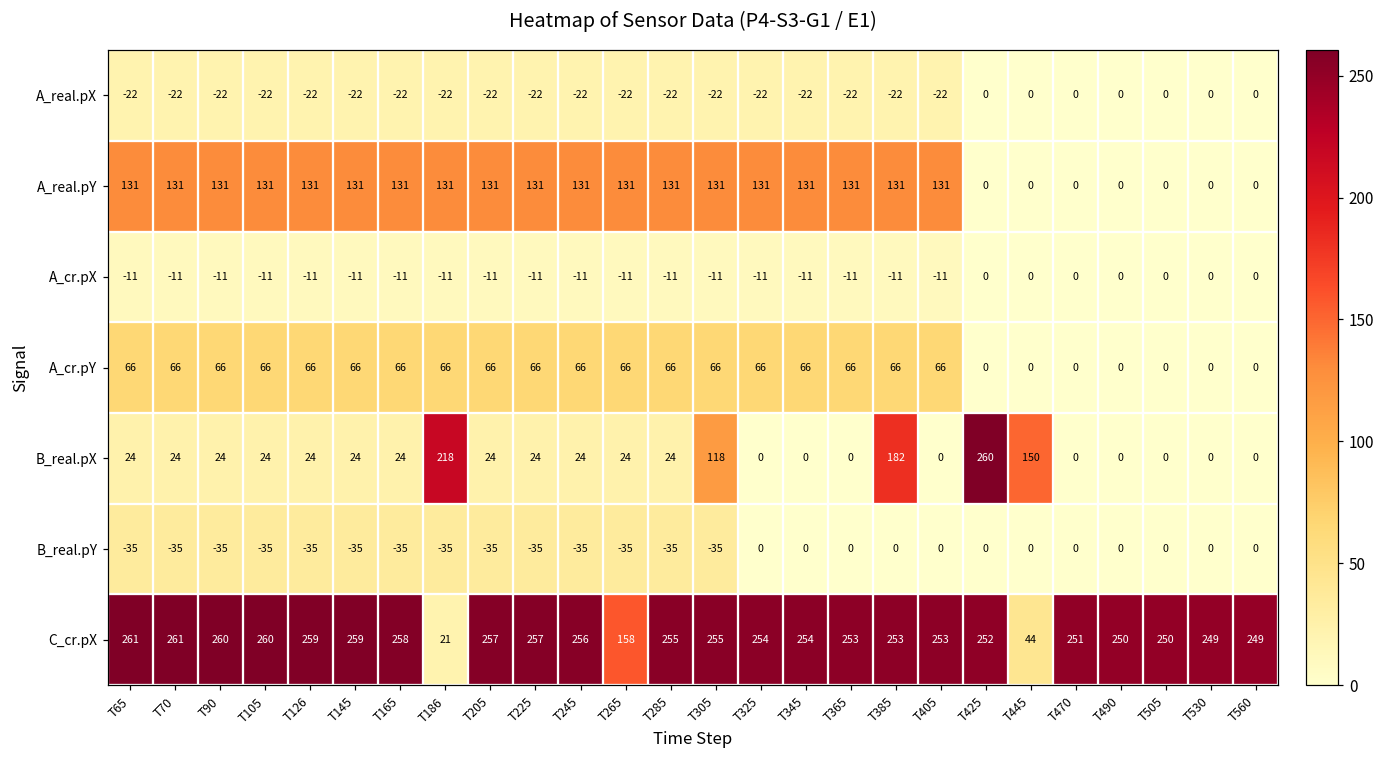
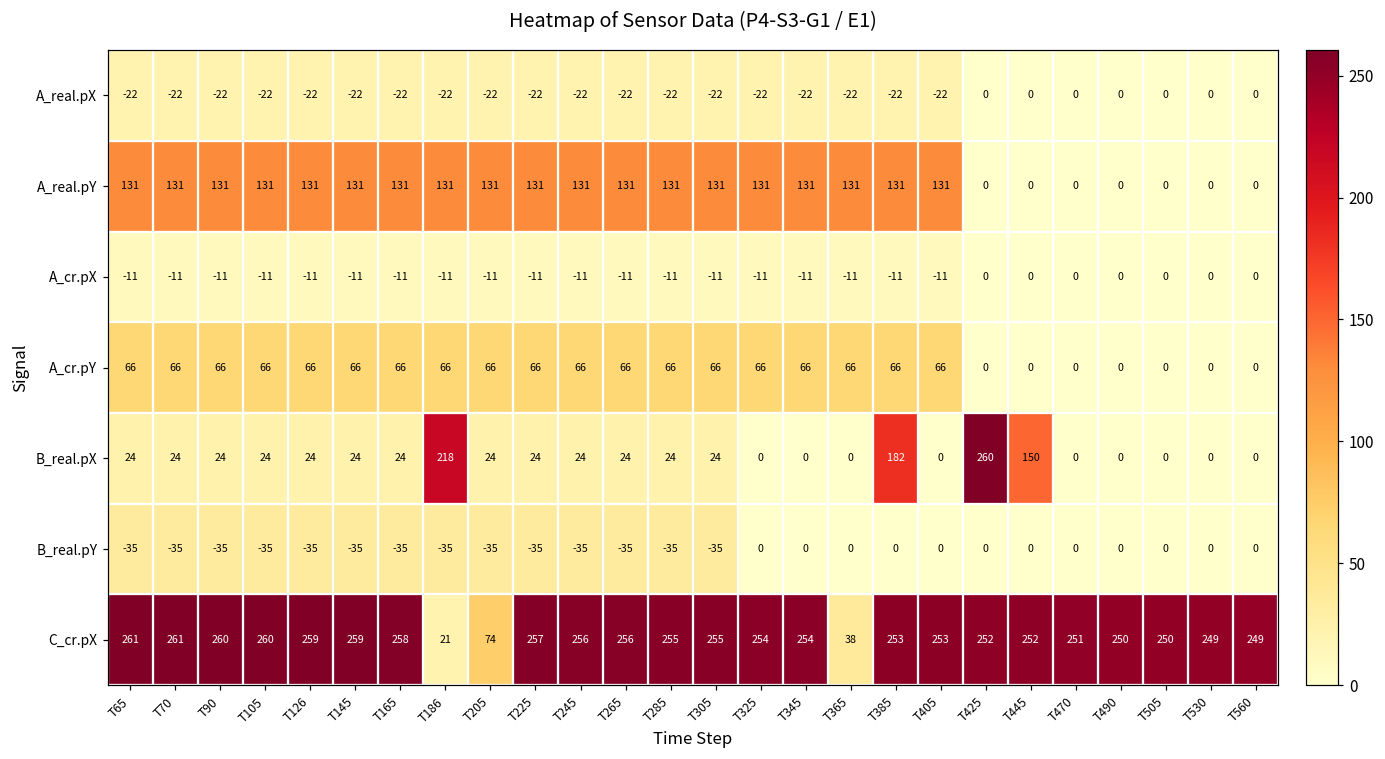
B_real.pX, T305: 118 -> 24
C_cr.pX, T205: 257 -> 74
C_cr.pX, T265: 158 -> 256
C_cr.pX, T365: 253 -> 38
C_cr.pX, T445: 44 -> 252
